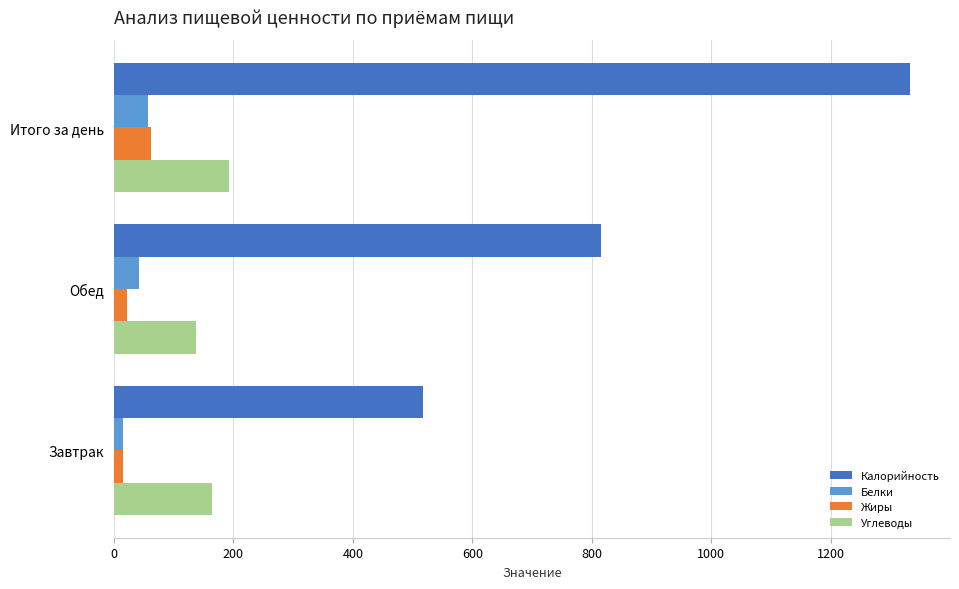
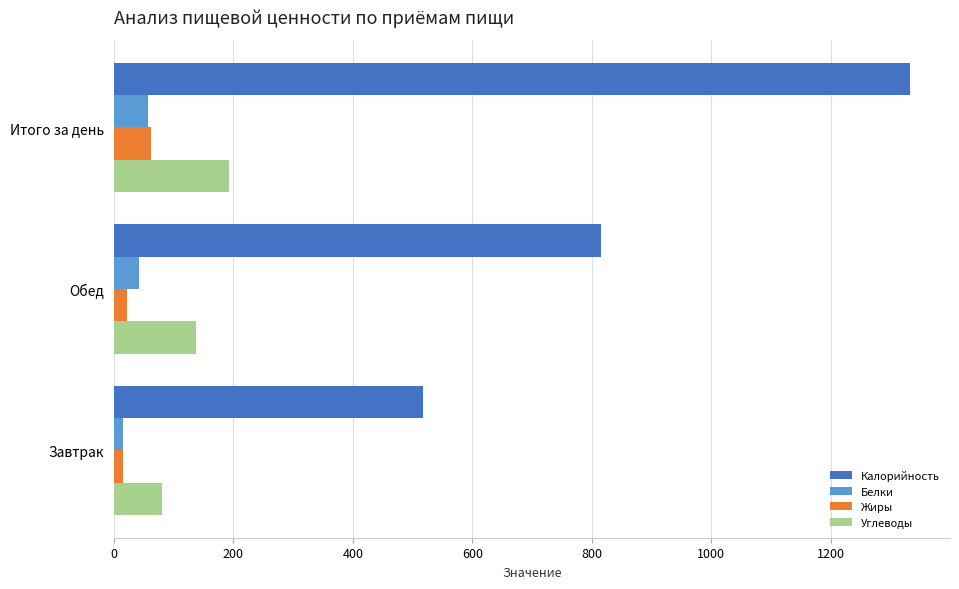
Углеводы, Завтрак: 160 -> 80
